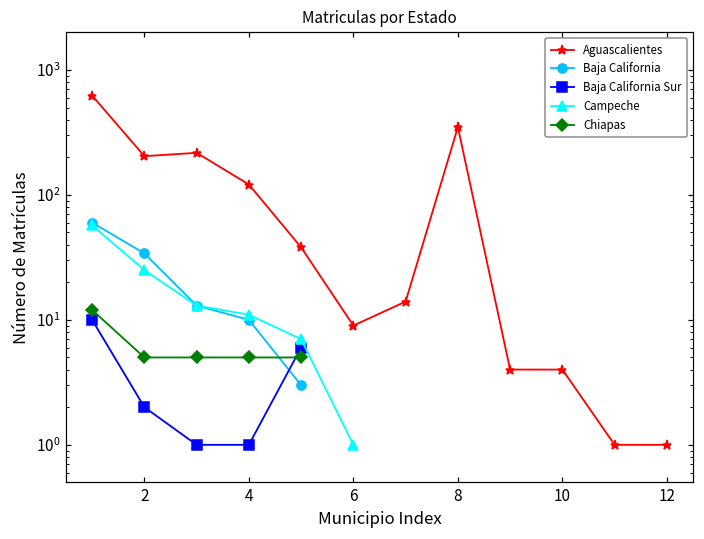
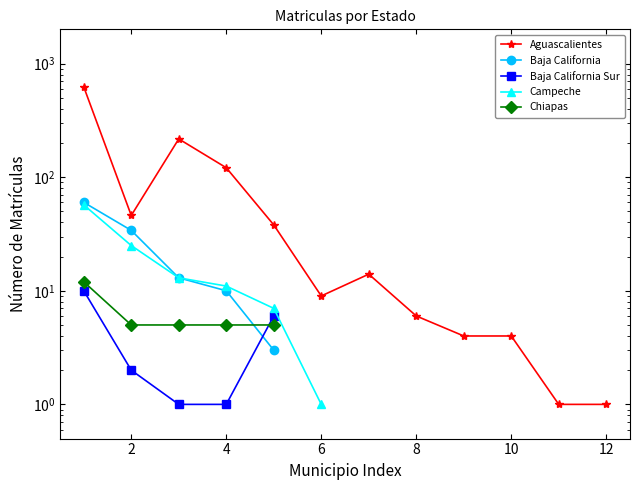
Aguascalientes, 2: 200 -> 46
Aguascalientes, 8: 350 -> 6
